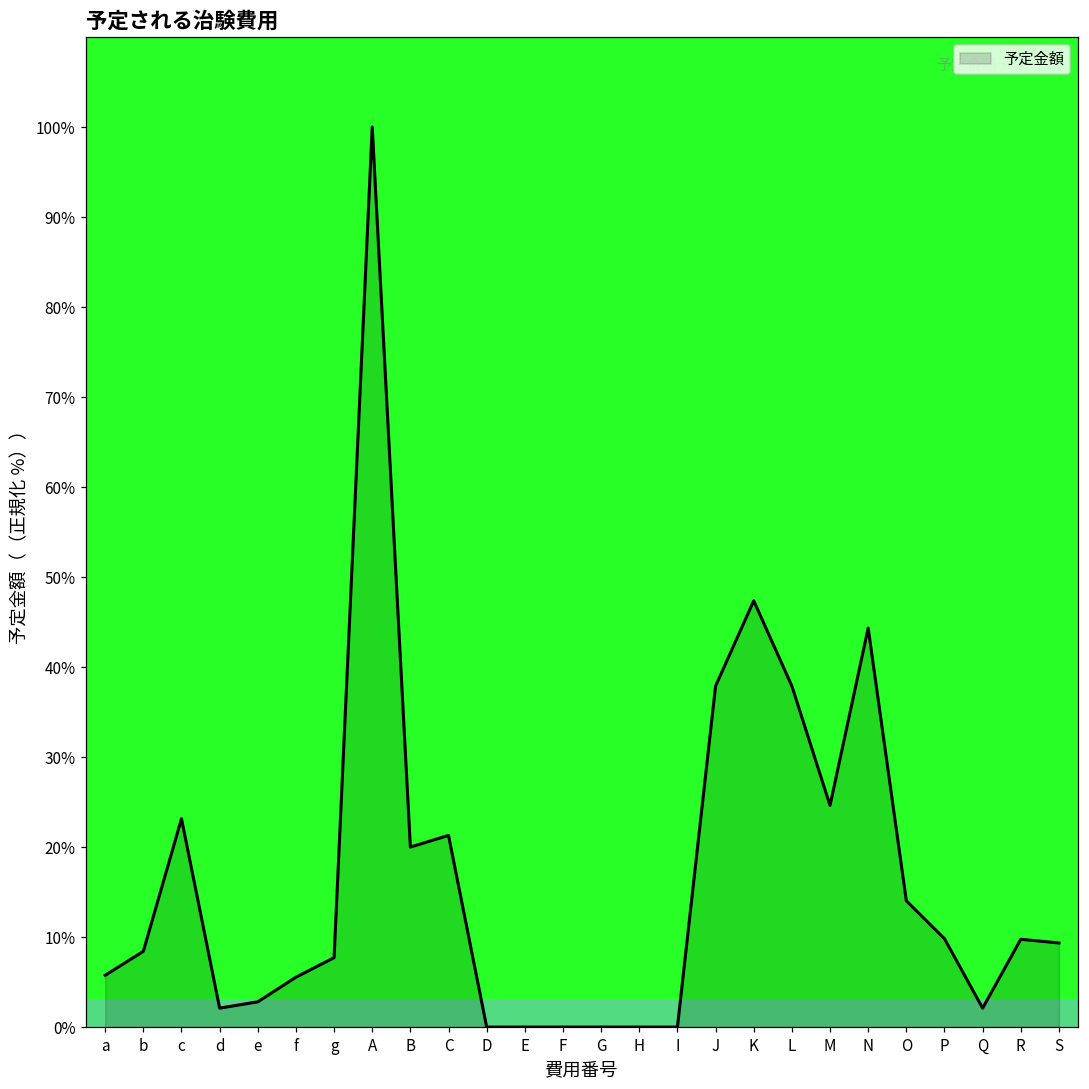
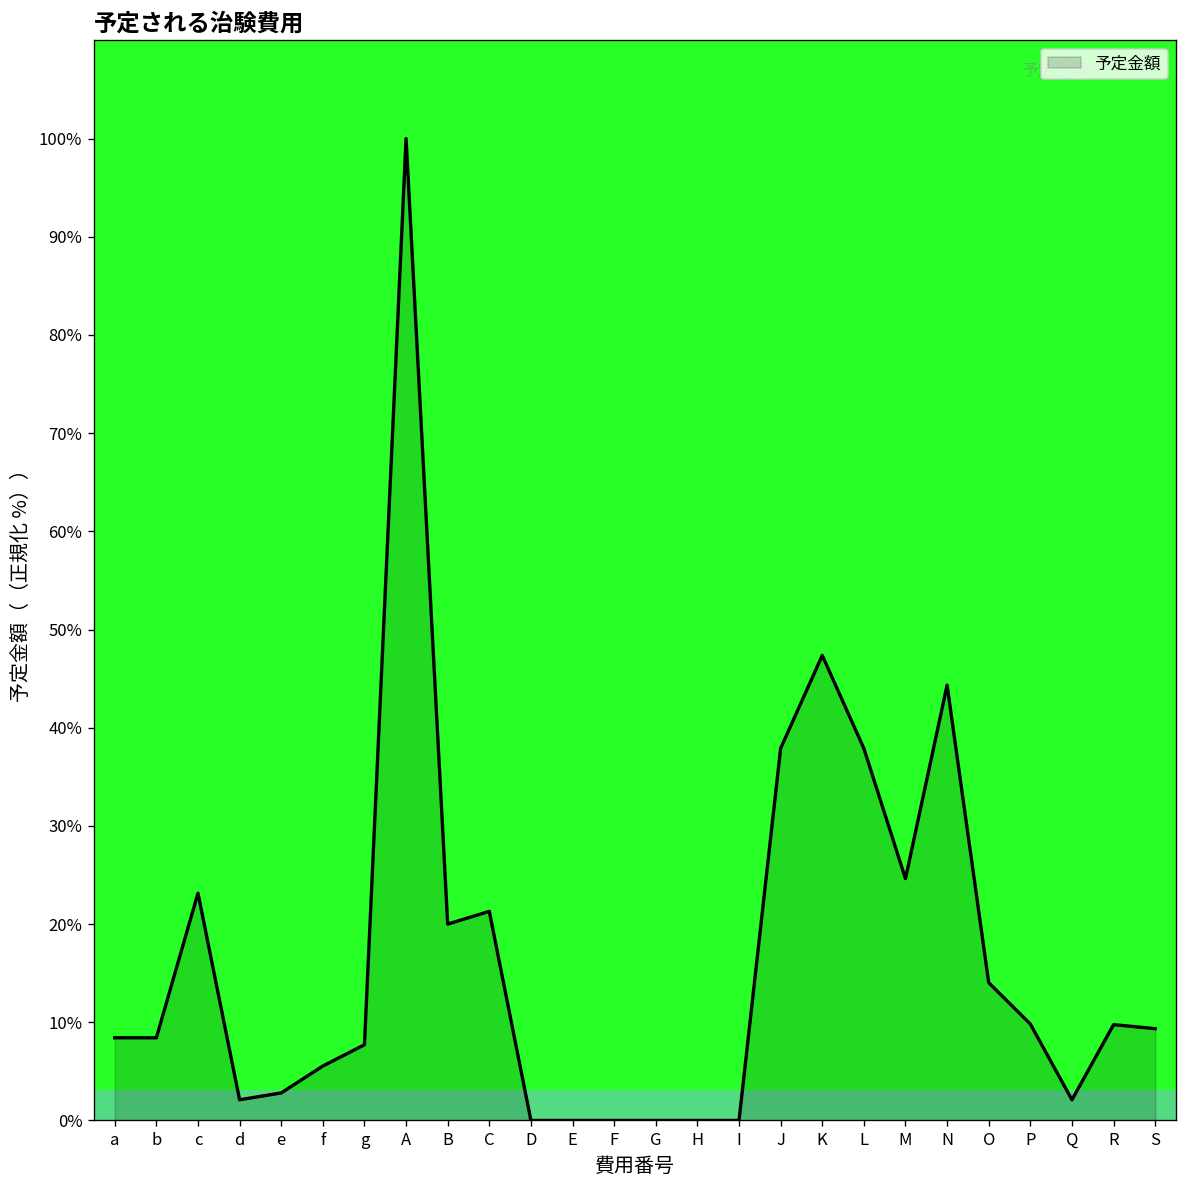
a: 6% -> 8%
